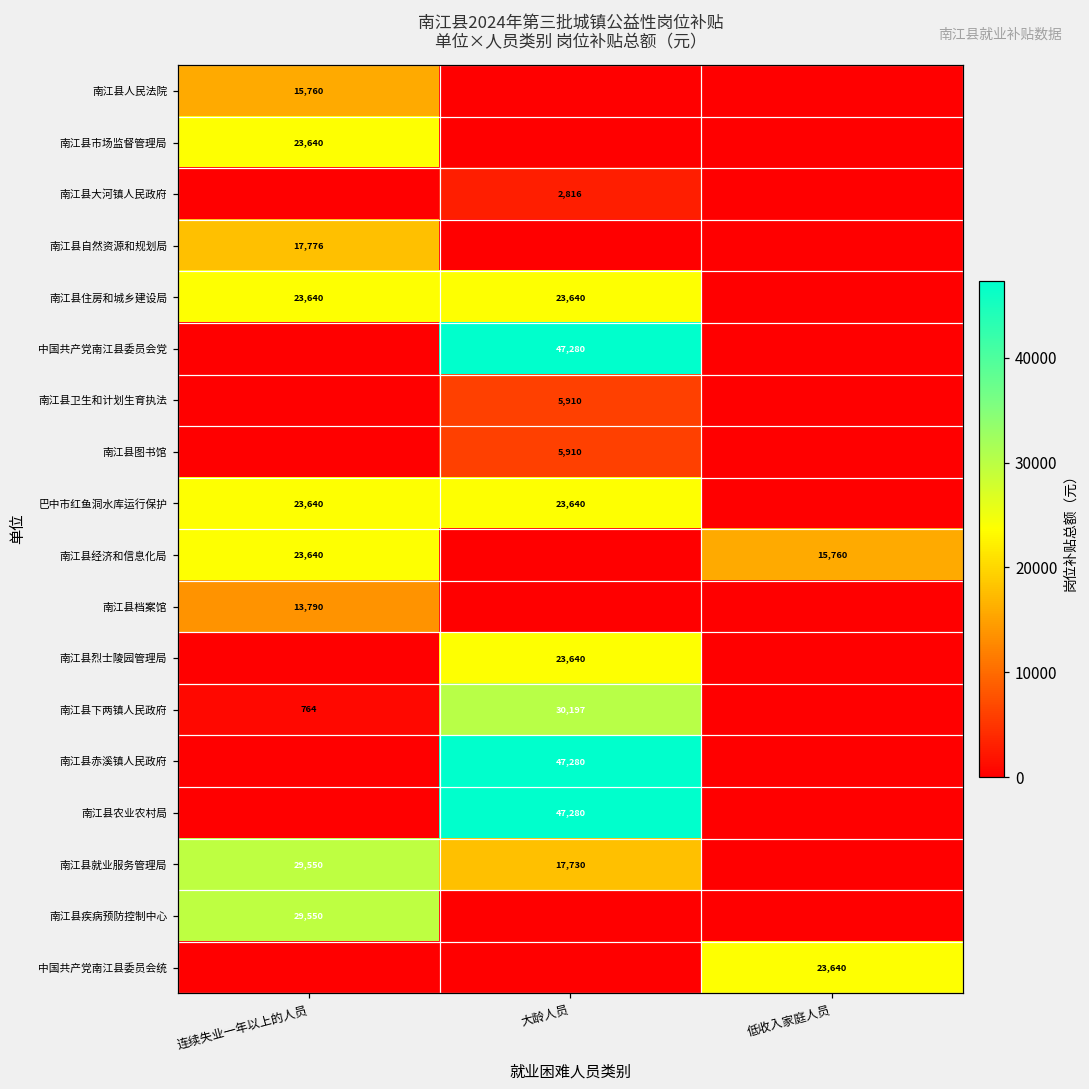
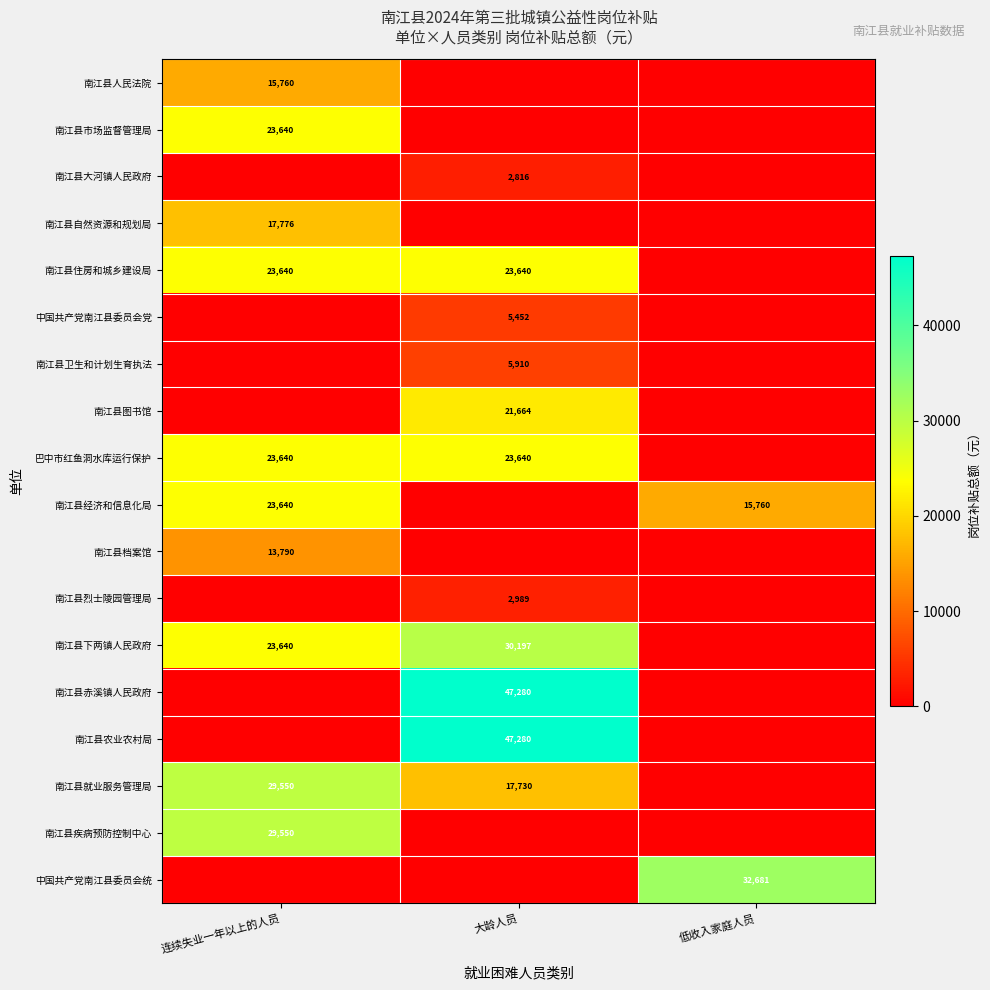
中国共产党南江县委员会党, 大龄人员: 47,280 -> 5,452
南江县图书馆, 大龄人员: 5,910 -> 21,664
南江县烈士陵园管理局, 大龄人员: 23,640 -> 2,989
南江县下两镇人民政府, 连续失业一年以上的人员: 764 -> 23,640
中国共产党南江县委员会统, 低收入家庭人员: 23,640 -> 32,681
